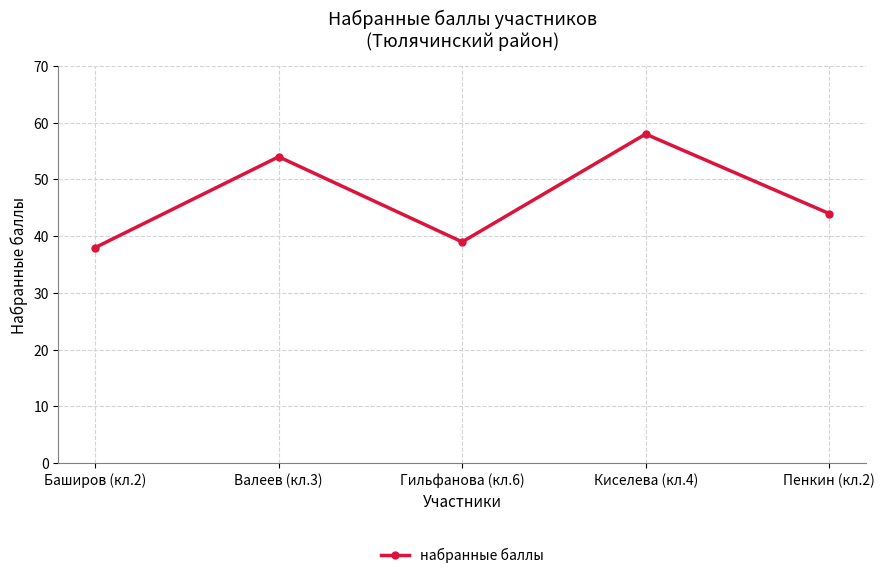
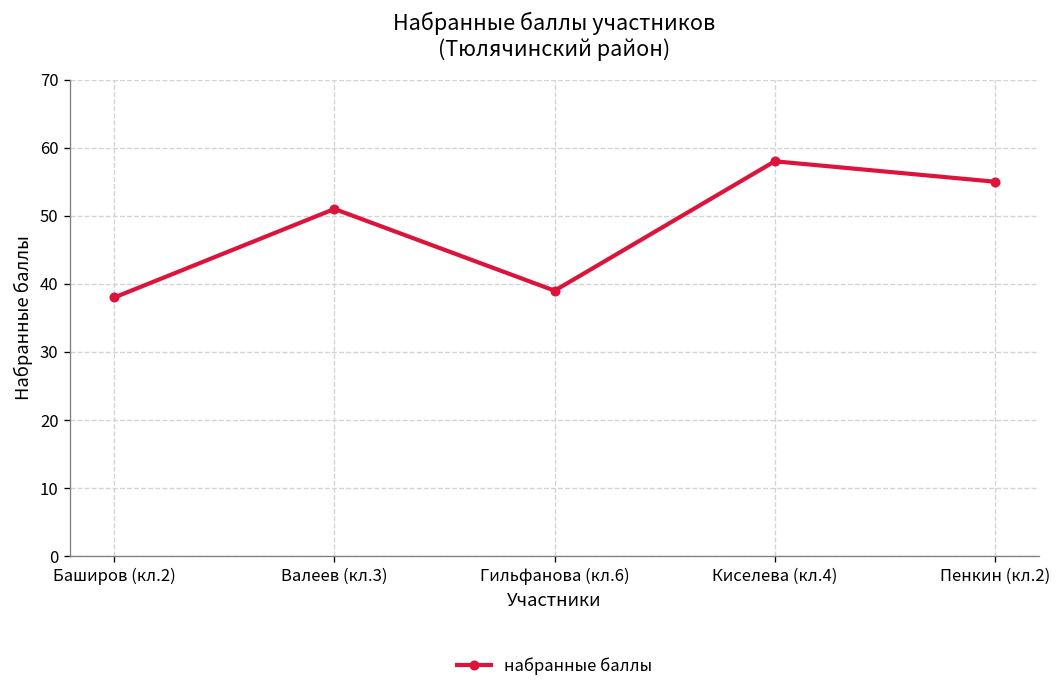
Валеев (кл.3): 54 -> 51
Пенкин (кл.2): 44 -> 55
